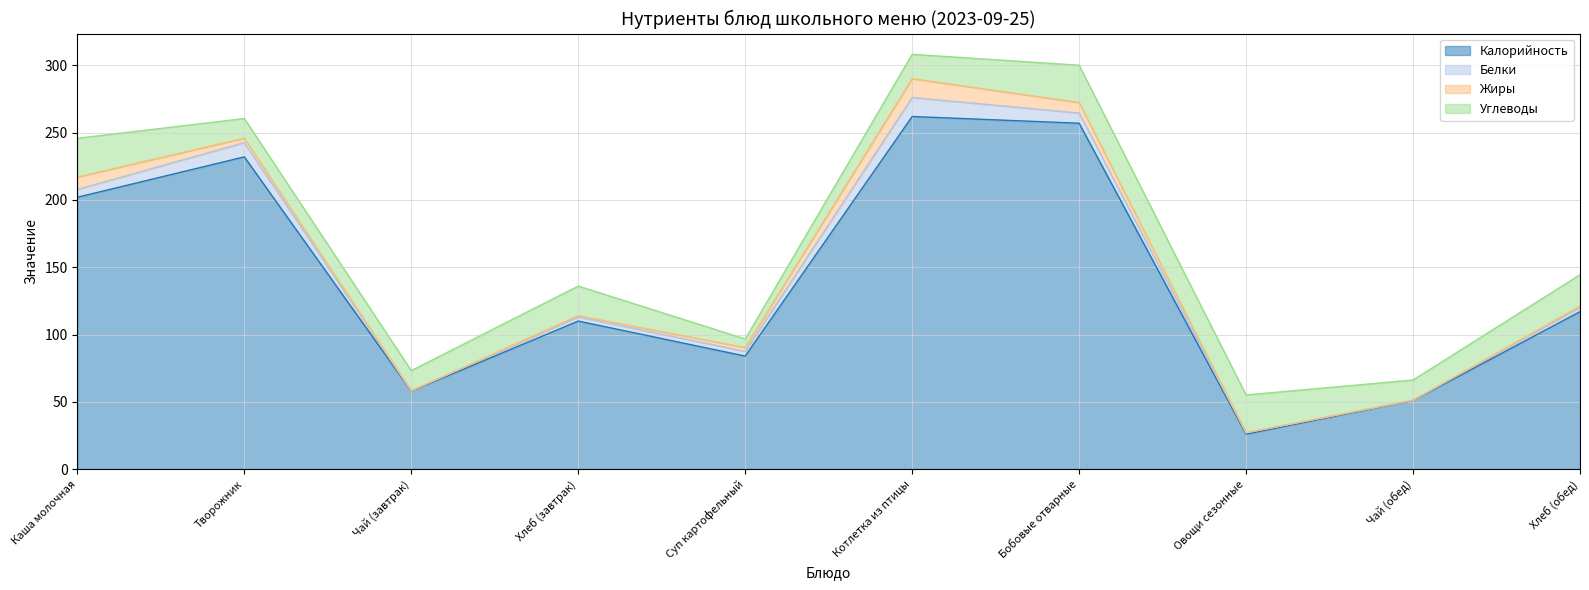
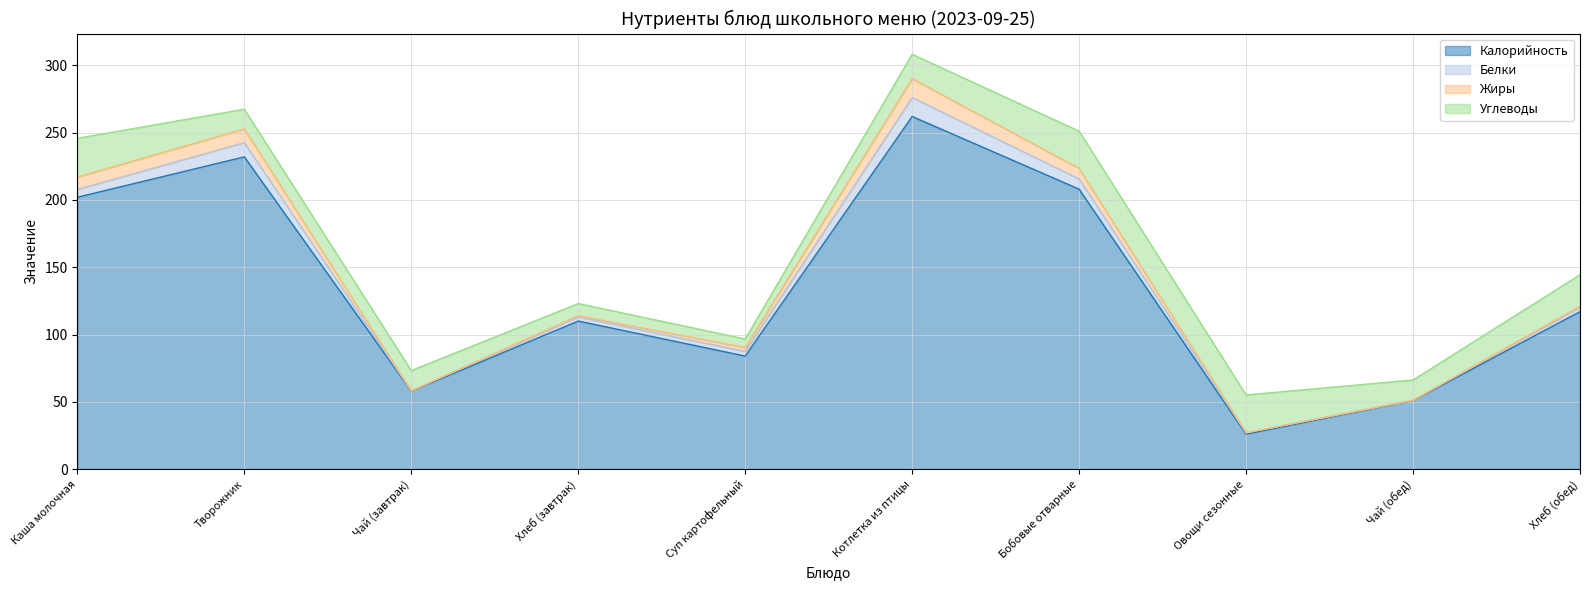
Жиры, Творожник: 3 -> 10
Углеводы, Хлеб (завтрак): 22 -> 9
Калорийность, Бобовые отварные: 257 -> 208
